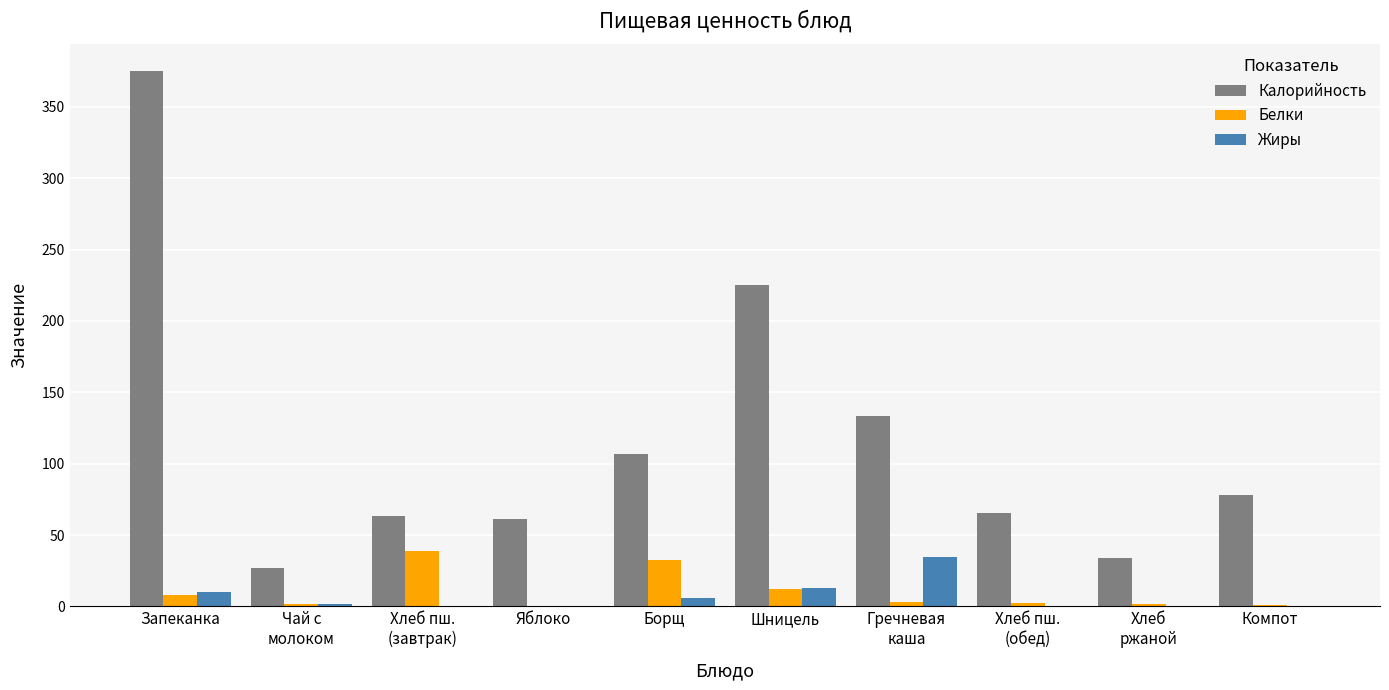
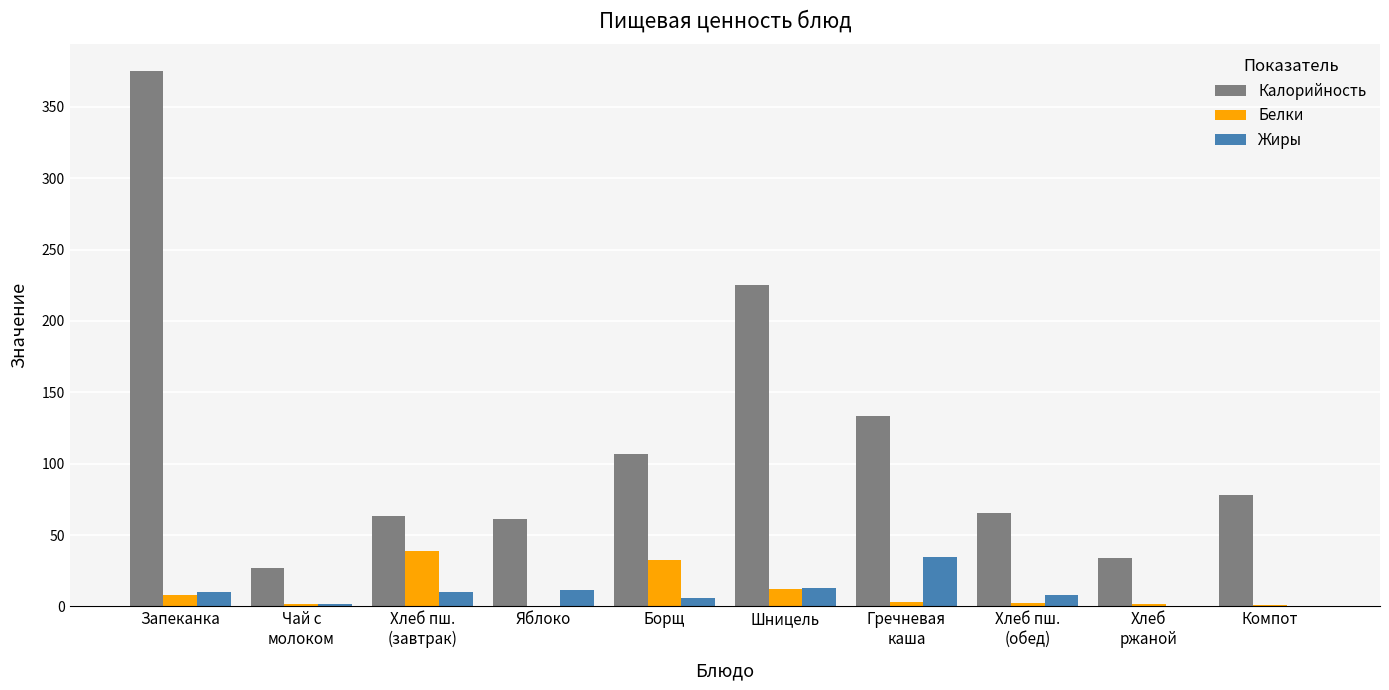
Жиры, Хлеб пш. (завтрак): 0 -> 10
Жиры, Яблоко: 1 -> 11
Жиры, Хлеб пш. (обед): 0 -> 8
